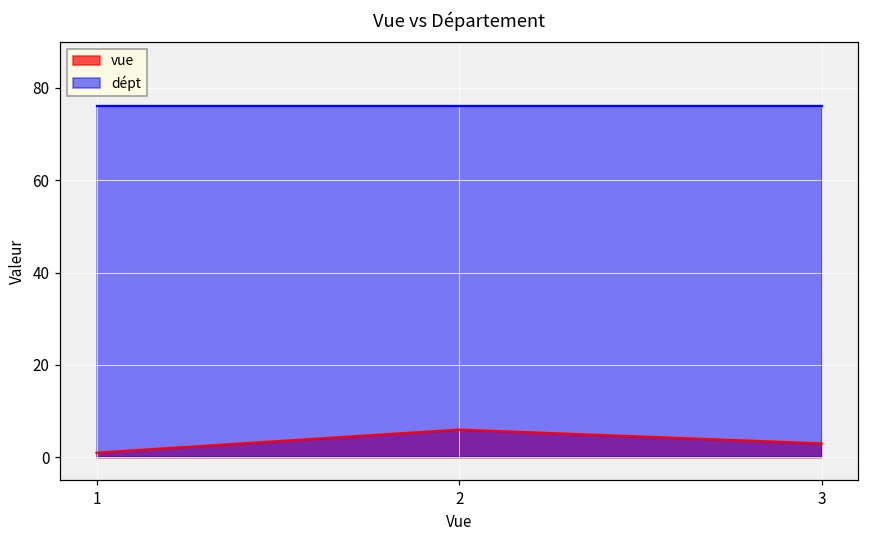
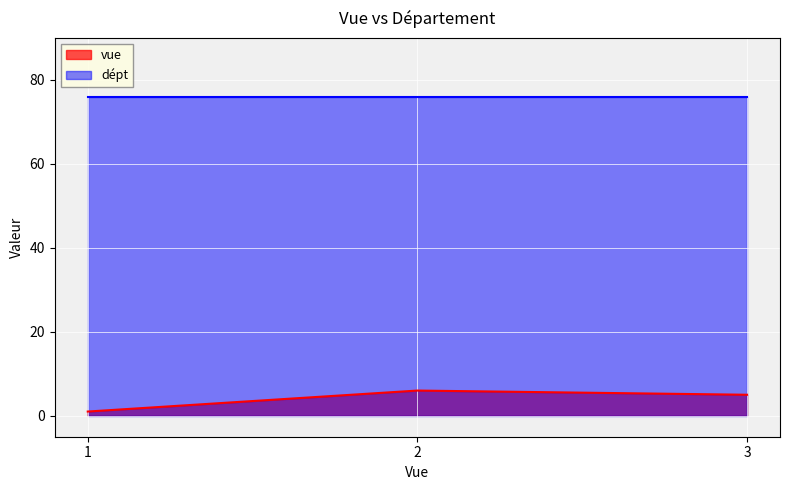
vue, 3: 3 -> 5
